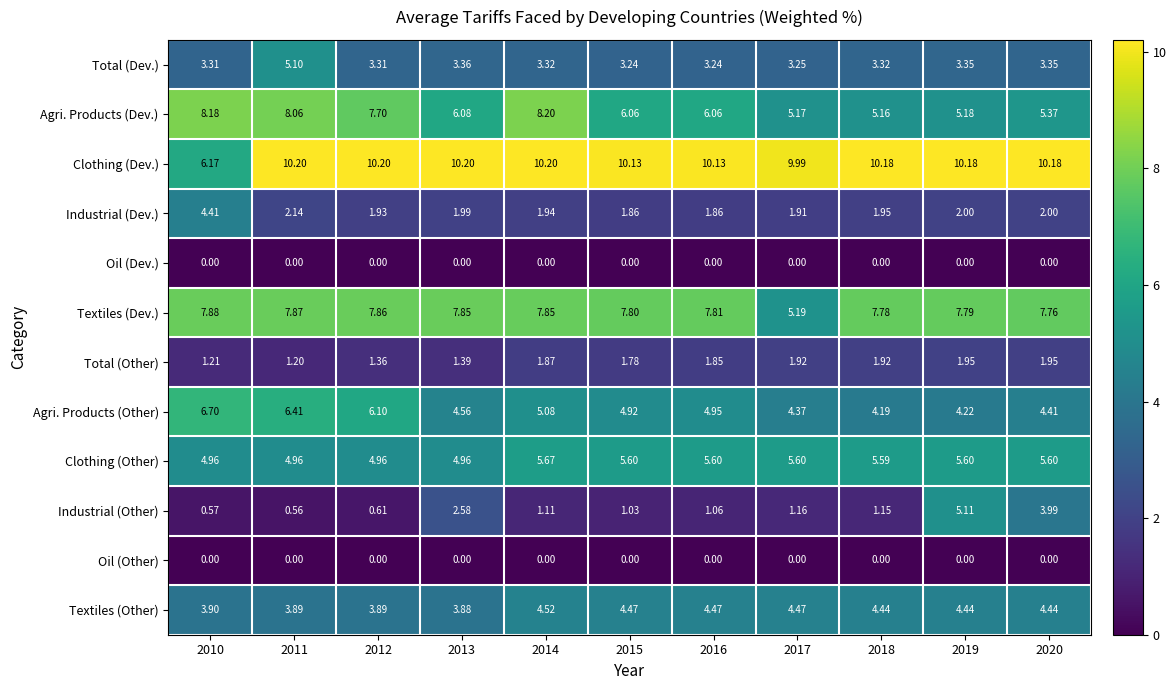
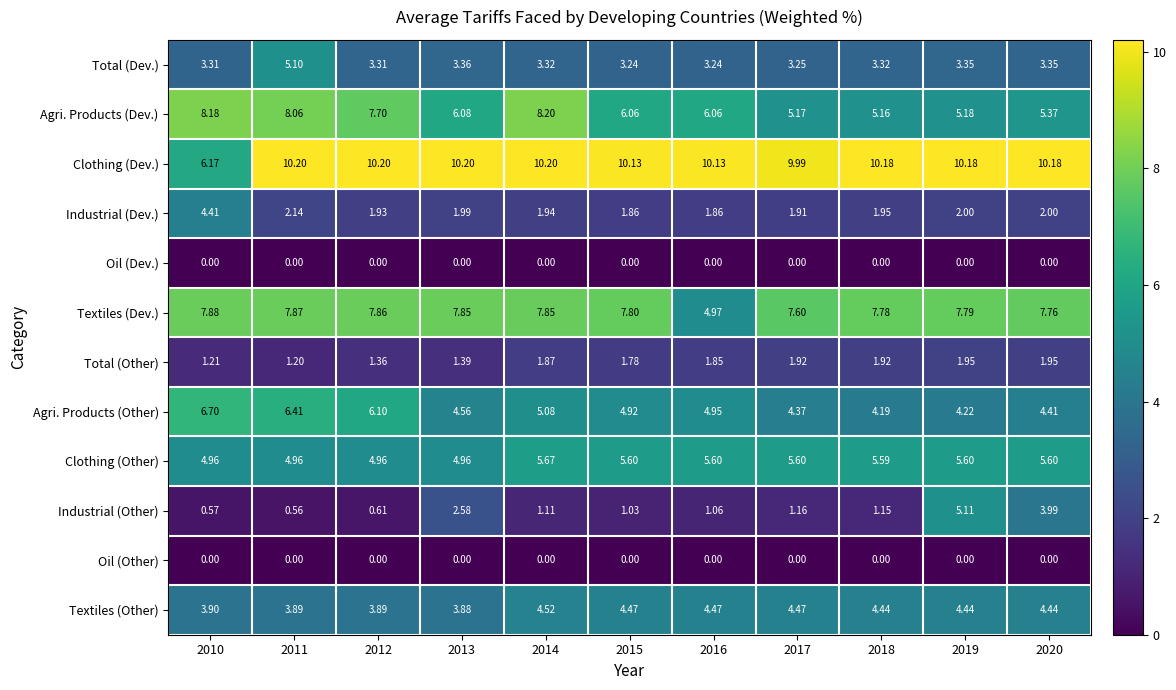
Textiles (Dev.), 2016: 7.81 -> 4.97
Textiles (Dev.), 2017: 5.19 -> 7.60
